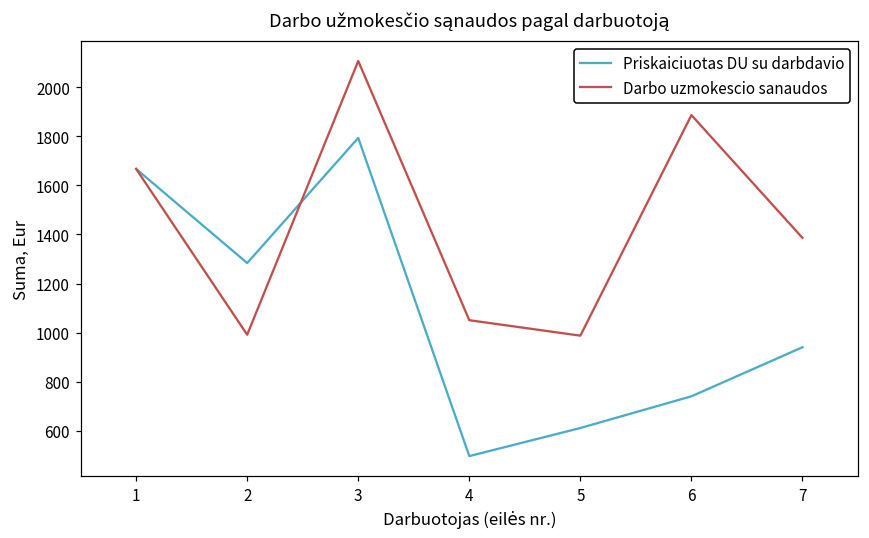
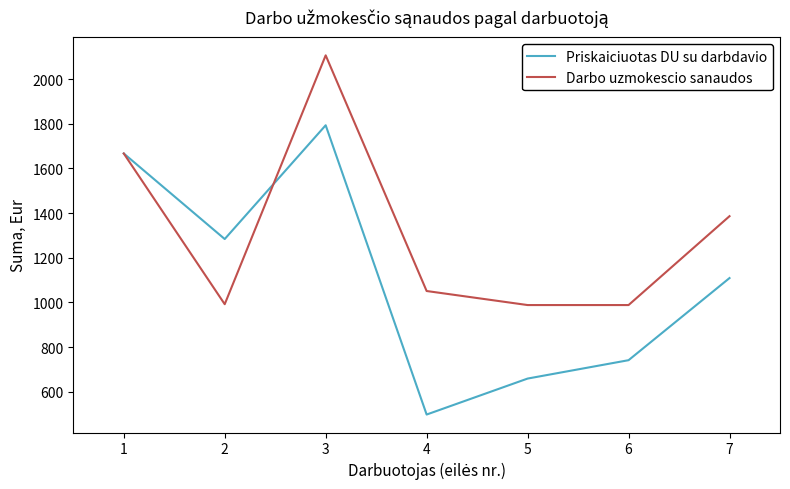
Priskaiciuotas DU su darbdavio, 5: 610 -> 660
Darbo uzmokescio sanaudos, 6: 1890 -> 990
Priskaiciuotas DU su darbdavio, 7: 940 -> 1110
